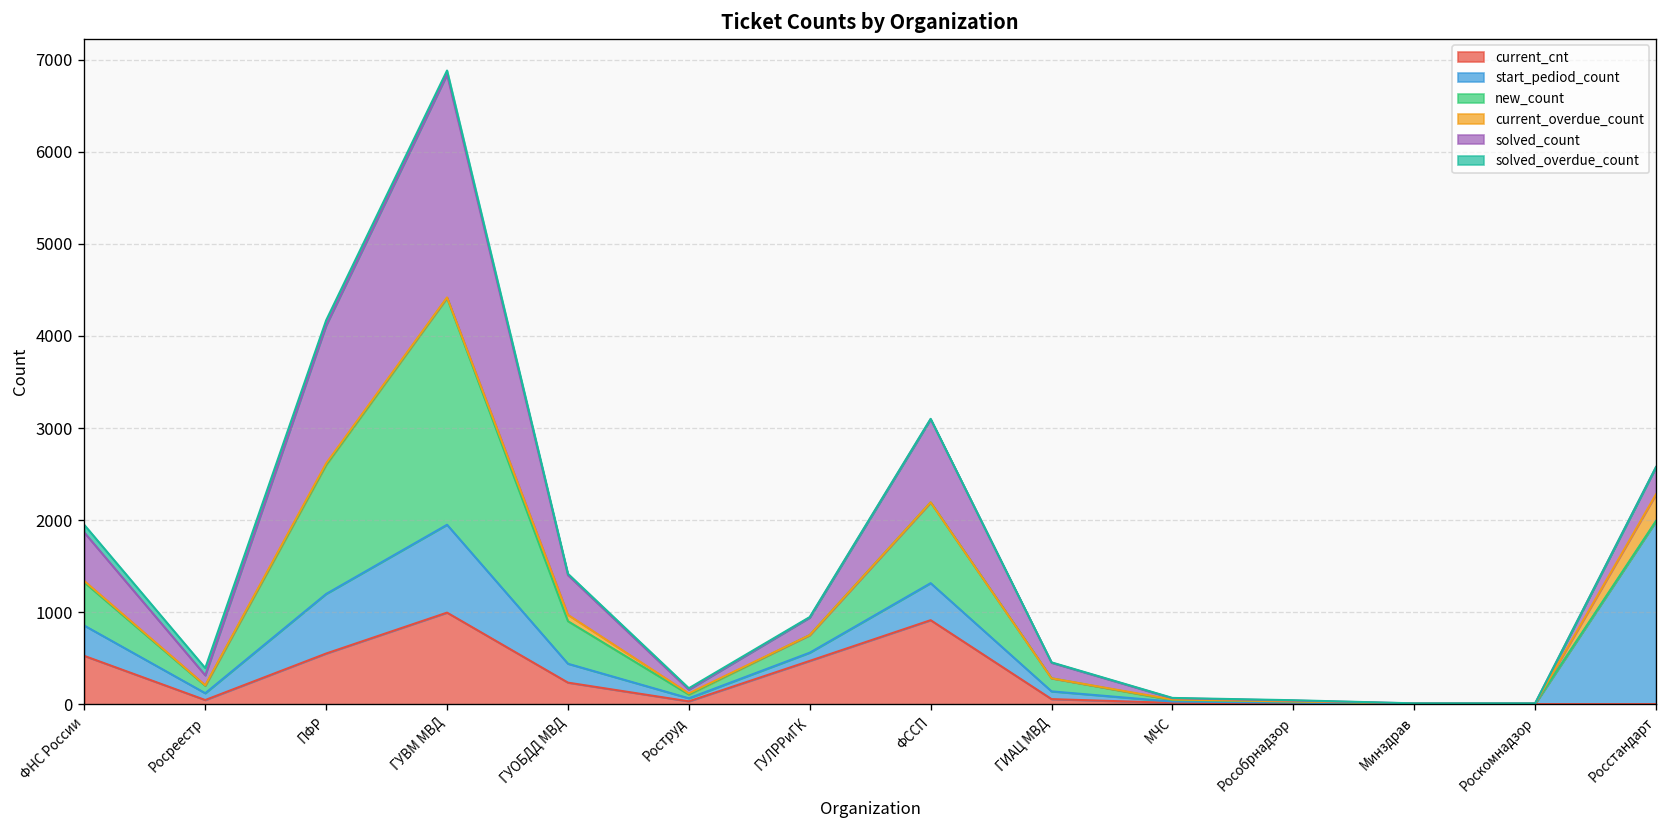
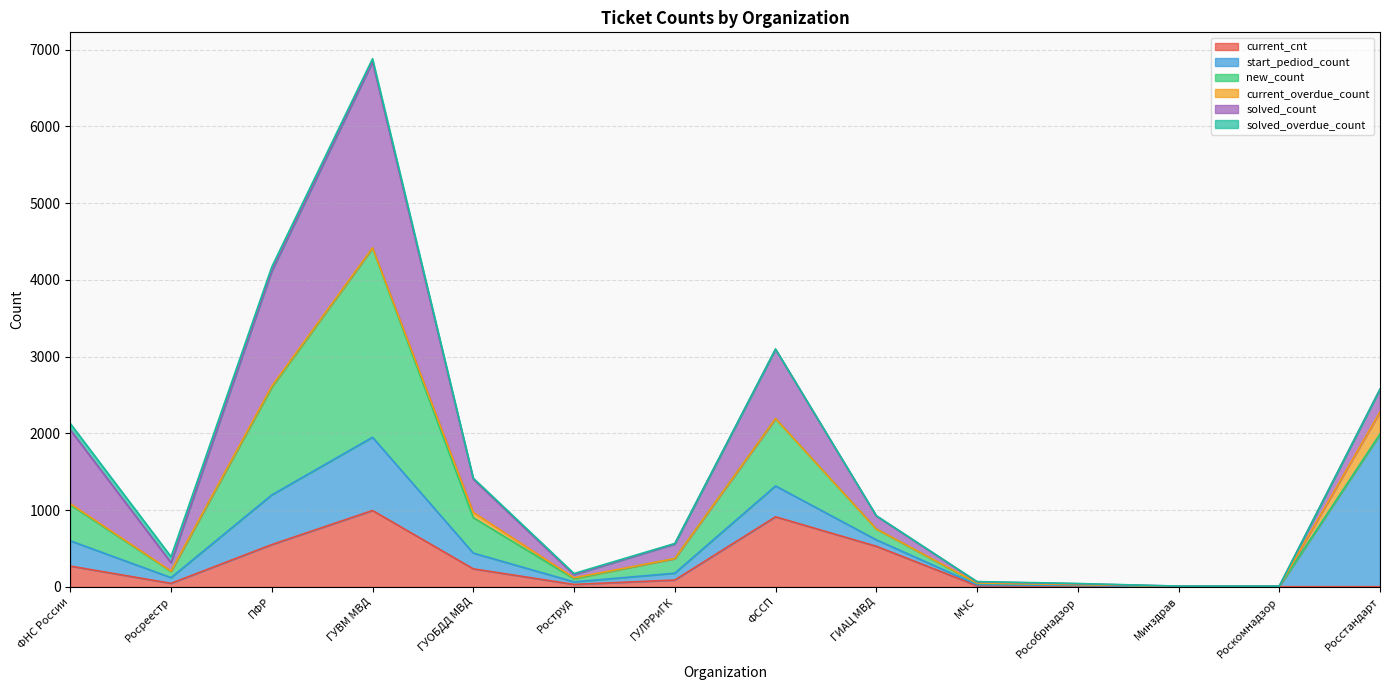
current_cnt, ФНС России: 500 -> 300
solved_count, ФНС России: 500 -> 1000
current_cnt, ГУЛРРиГК: 500 -> 100
current_cnt, ГИАЦ МВД: 100 -> 500
